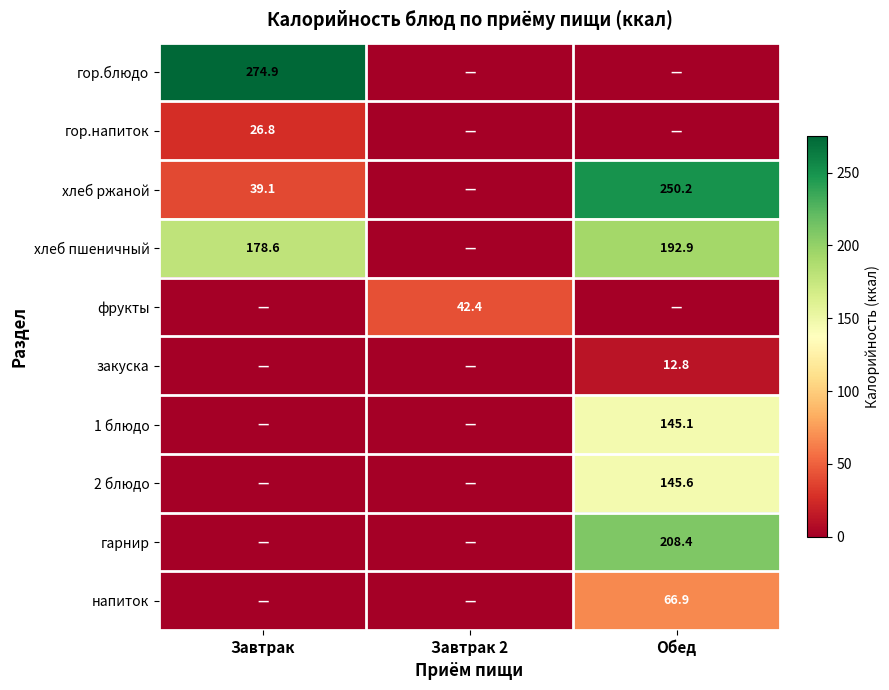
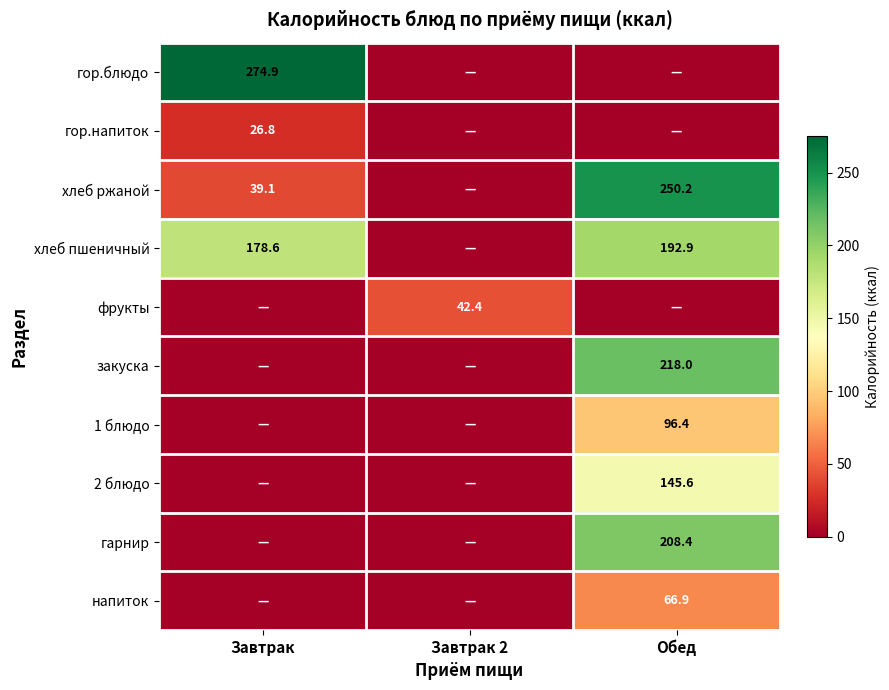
закуска, Обед: 12.8 -> 218.0
1 блюдо, Обед: 145.1 -> 96.4
